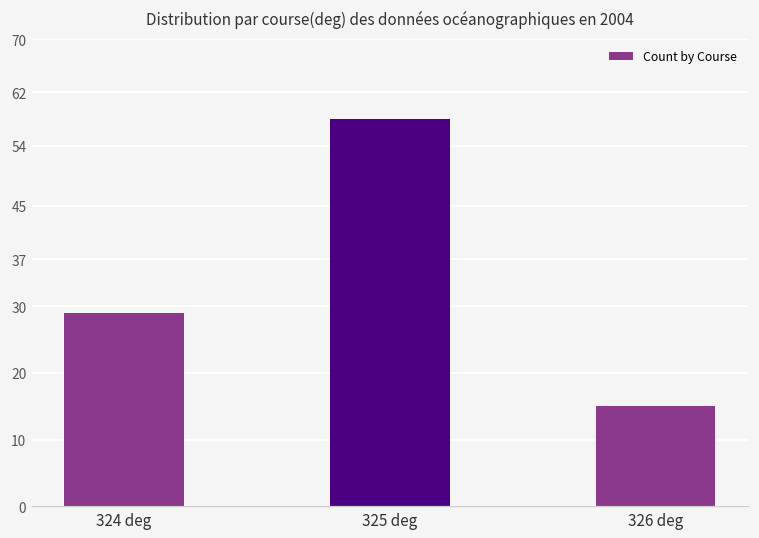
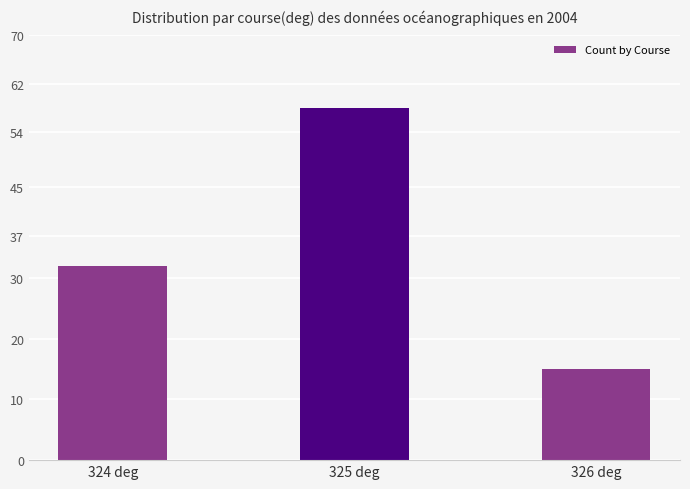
324 deg: 29 -> 32
